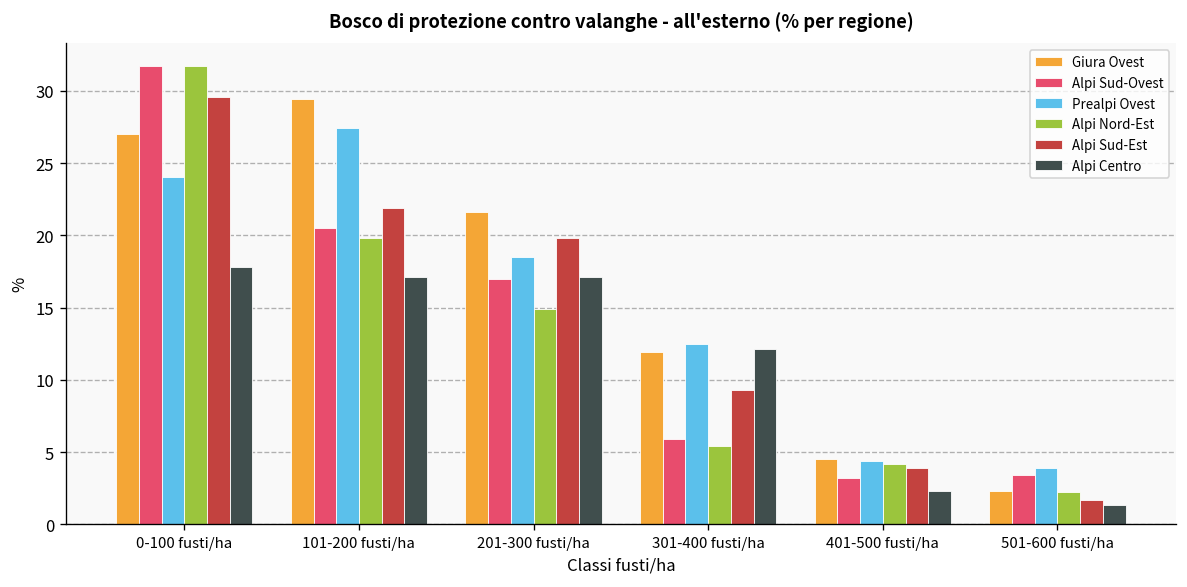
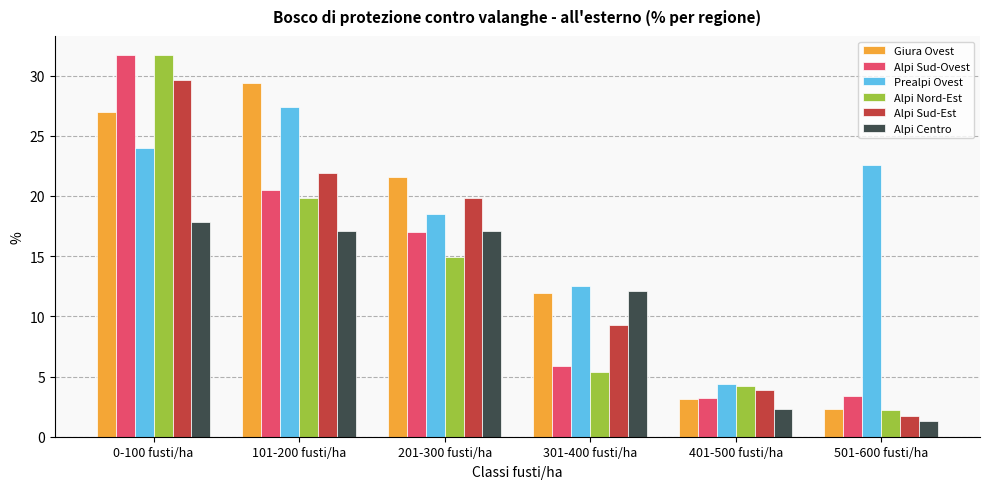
Giura Ovest, 401-500 fusti/ha: 4.5 -> 3.1
Prealpi Ovest, 501-600 fusti/ha: 3.9 -> 22.6
